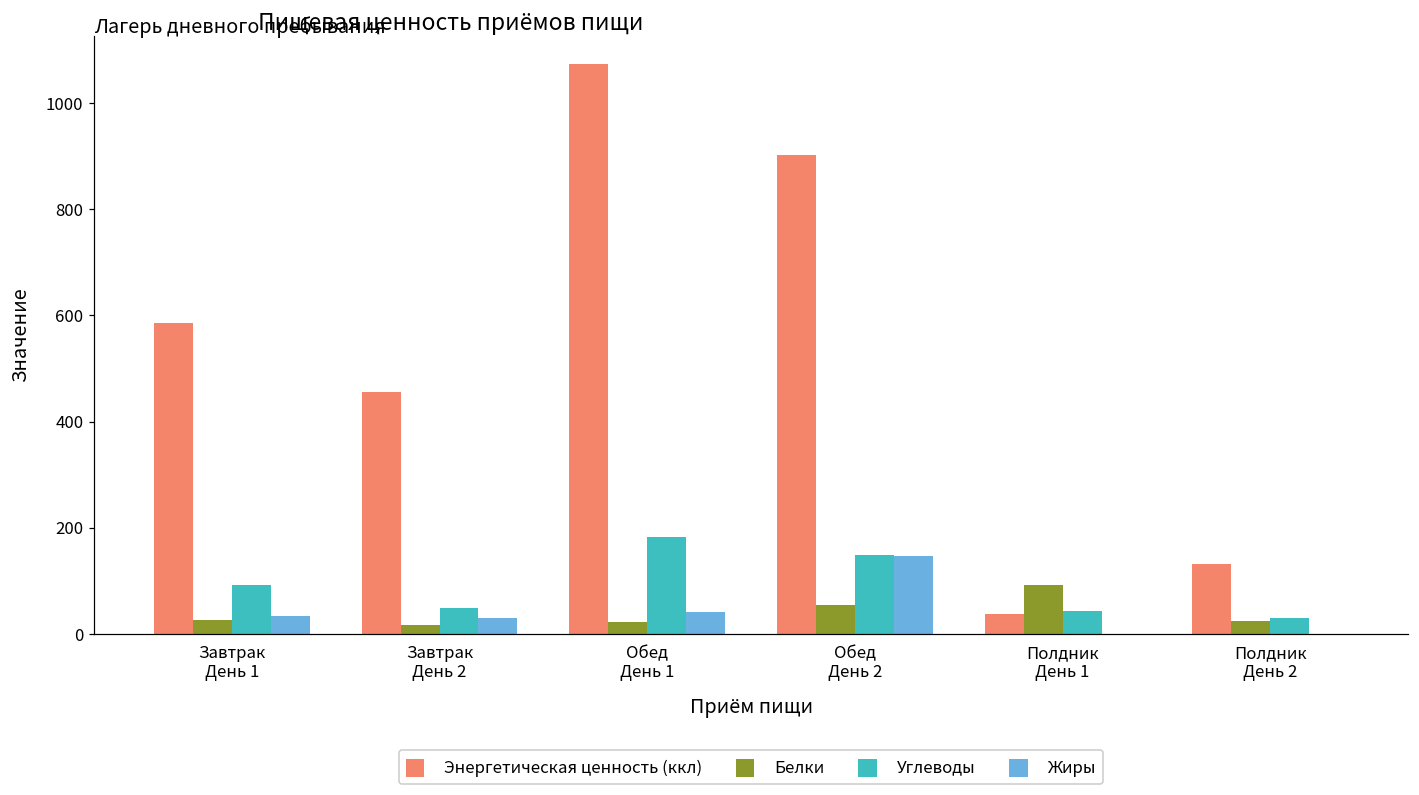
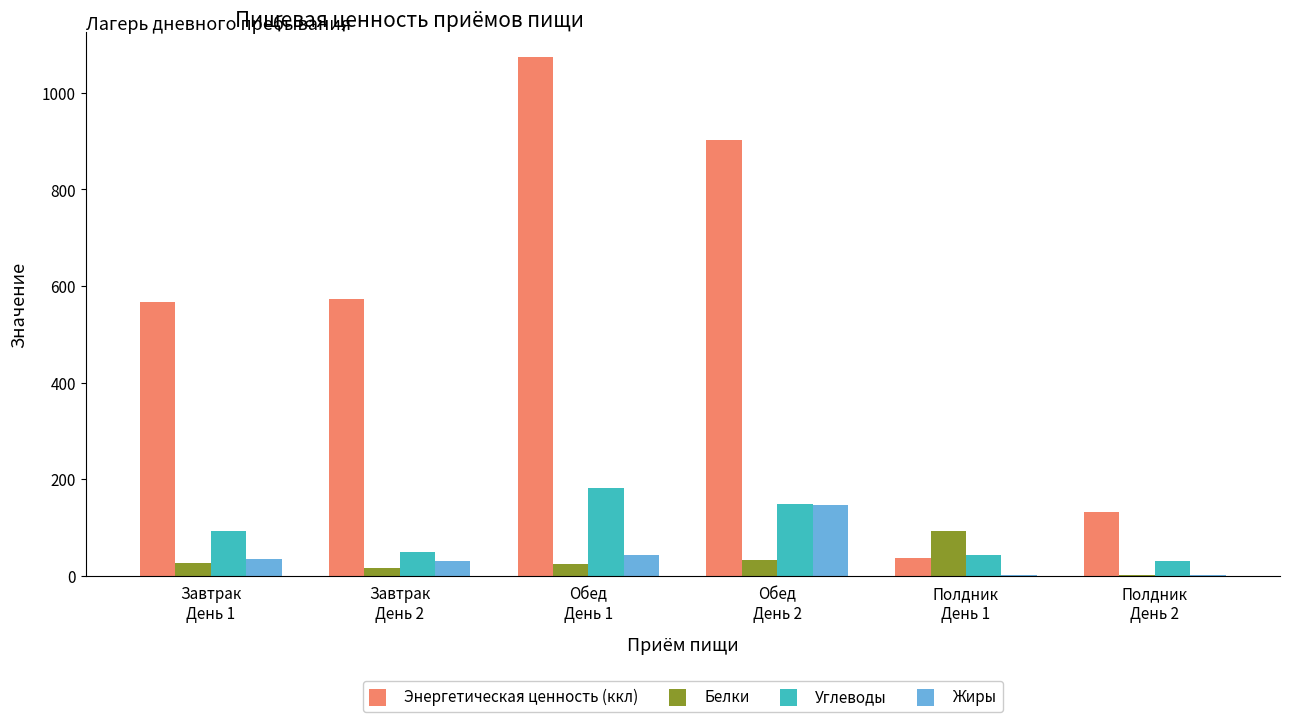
Энергетическая ценность (ккл), Завтрак День 1: 590 -> 570
Энергетическая ценность (ккл), Завтрак День 2: 460 -> 570
Белки, Обед День 2: 50 -> 30
Белки, Полдник День 2: 20 -> 0
